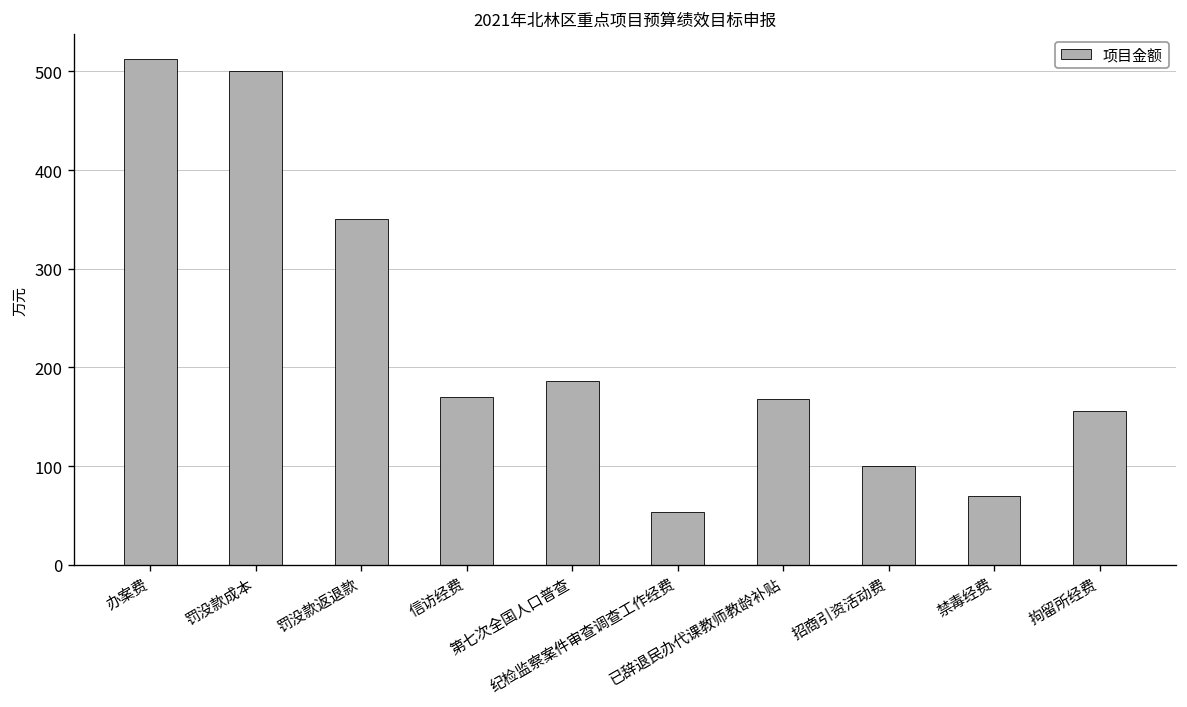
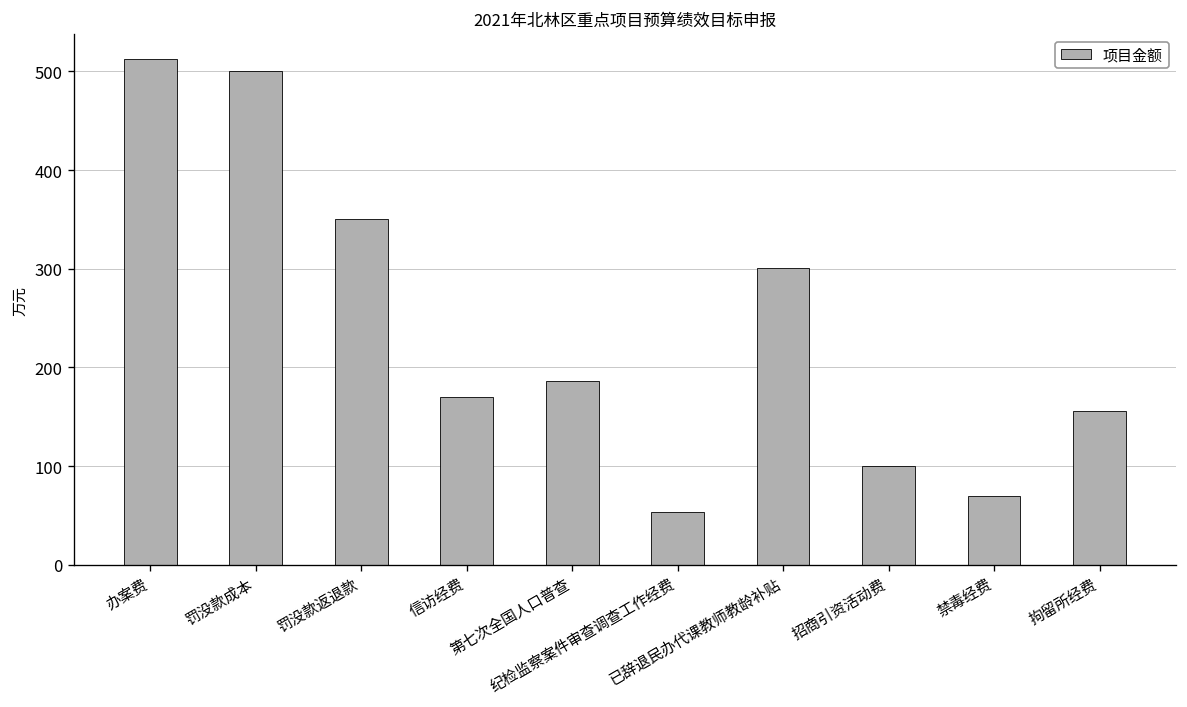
已辞退民办代课教师教龄补贴: 170 -> 300
